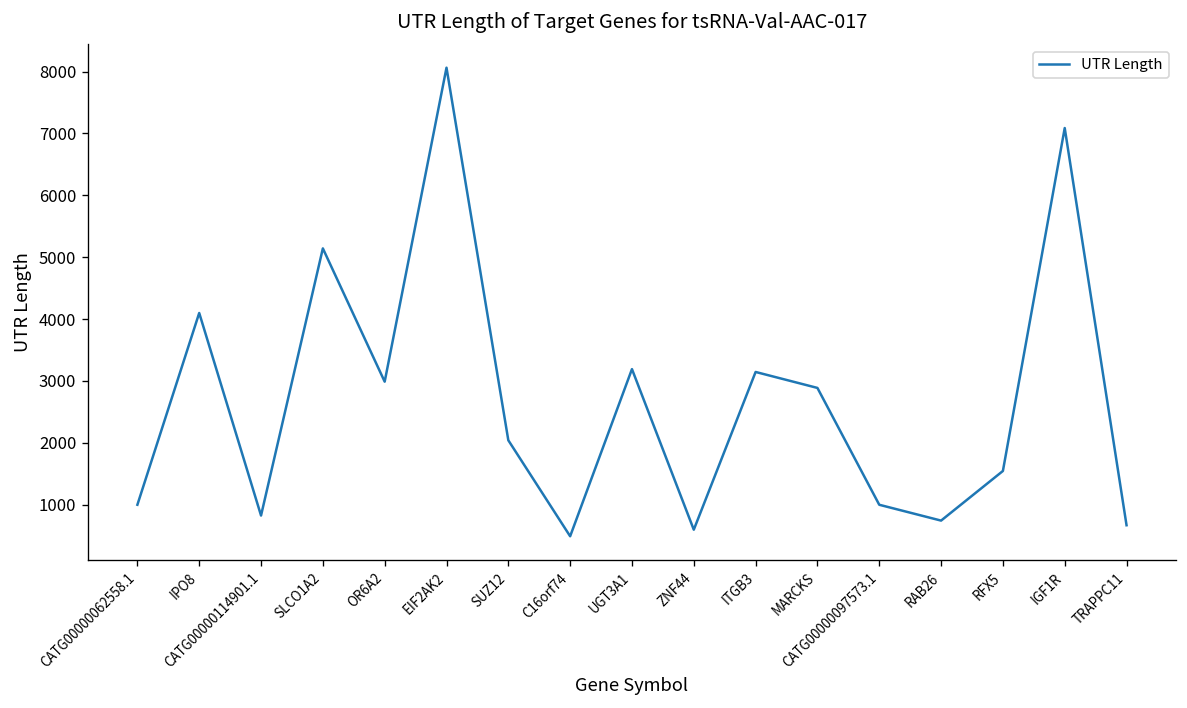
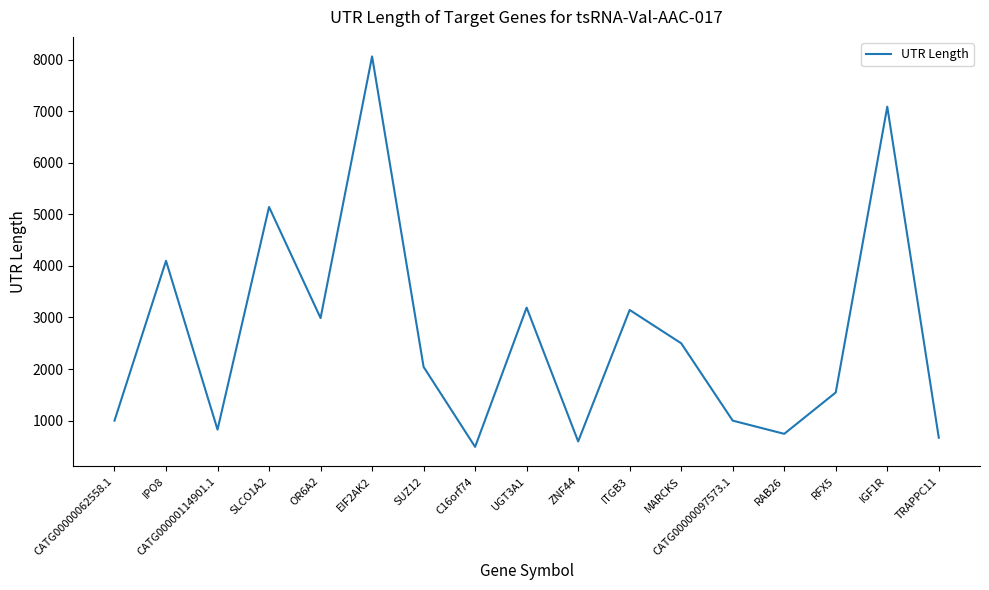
MARCKS: 2900 -> 2500
